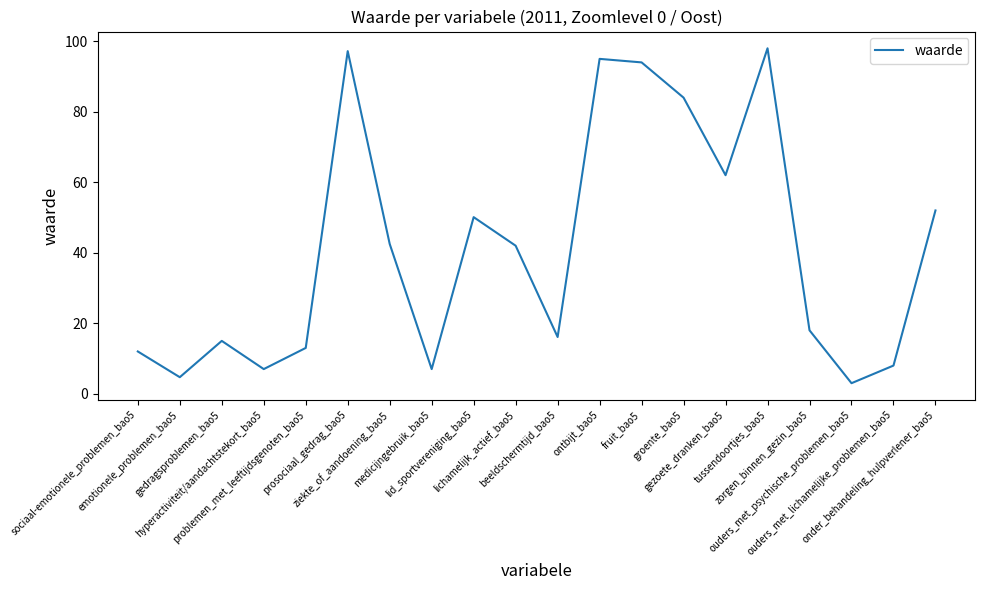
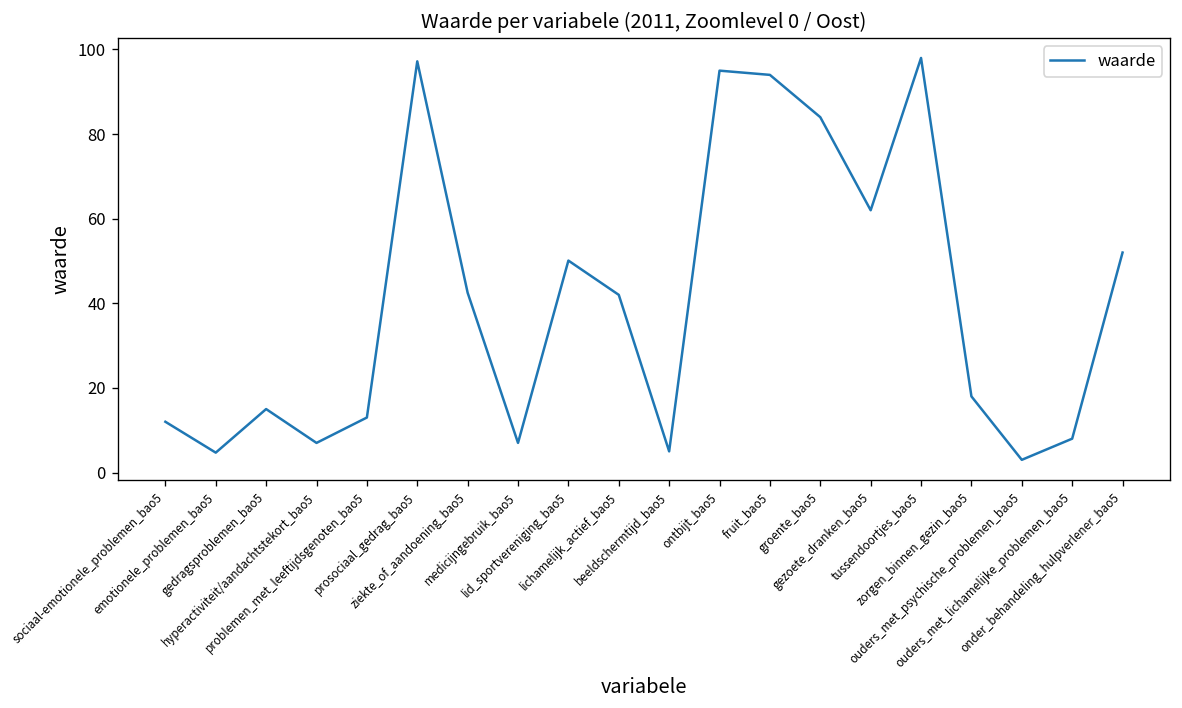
beeldschermtijd_bao5: 16 -> 5
